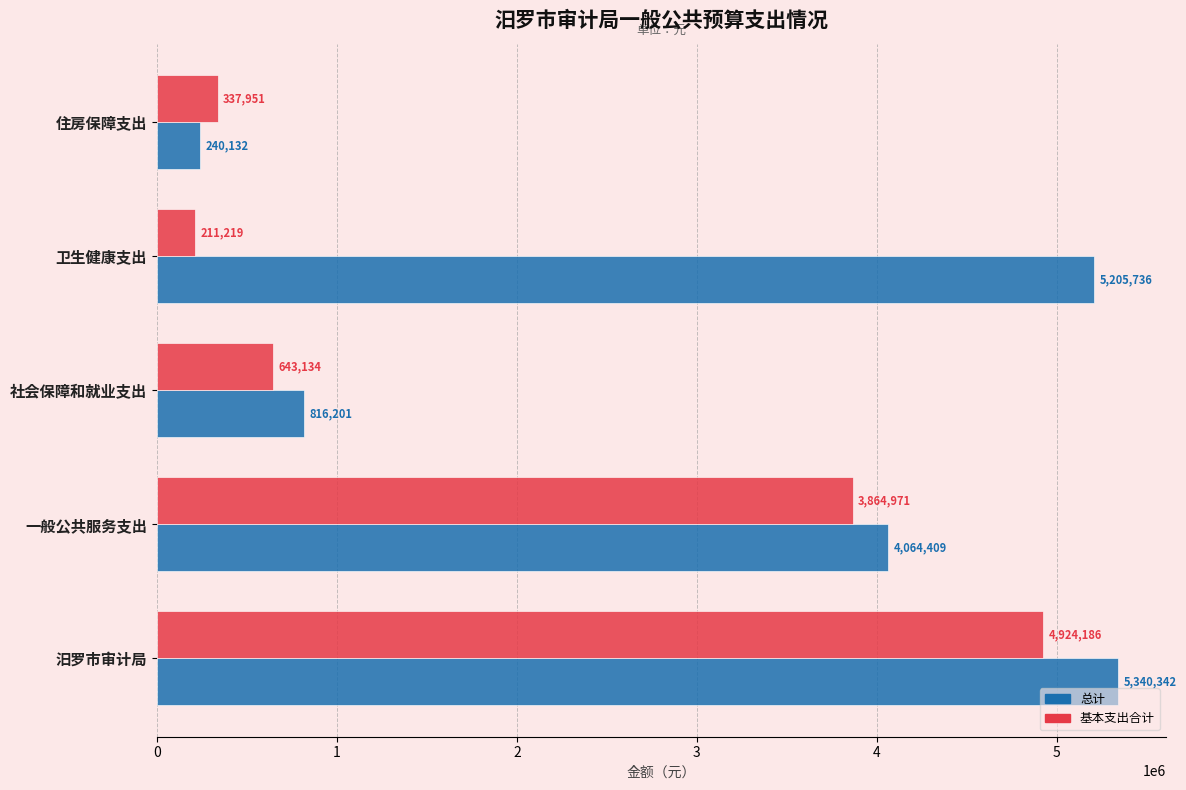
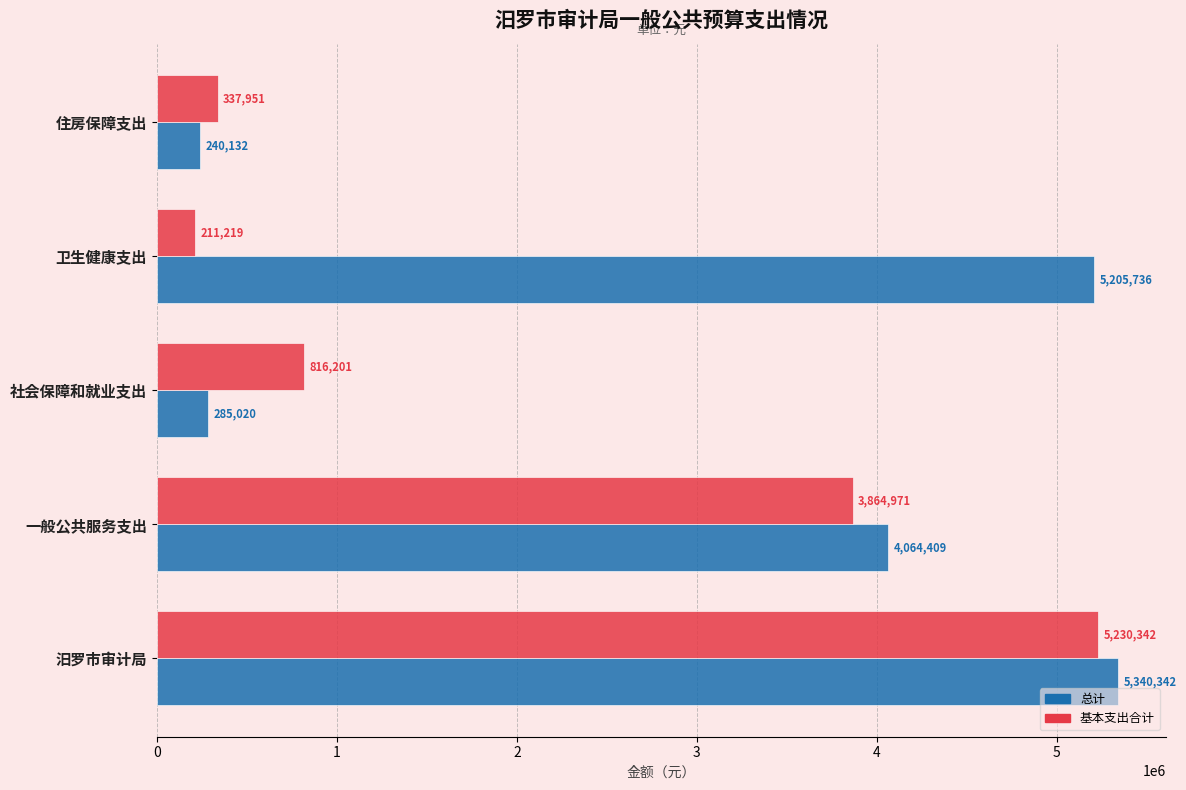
基本支出合计, 社会保障和就业支出: 643,134 -> 816,201
总计, 社会保障和就业支出: 816,201 -> 285,020
基本支出合计, 汨罗市审计局: 4,924,186 -> 5,230,342
